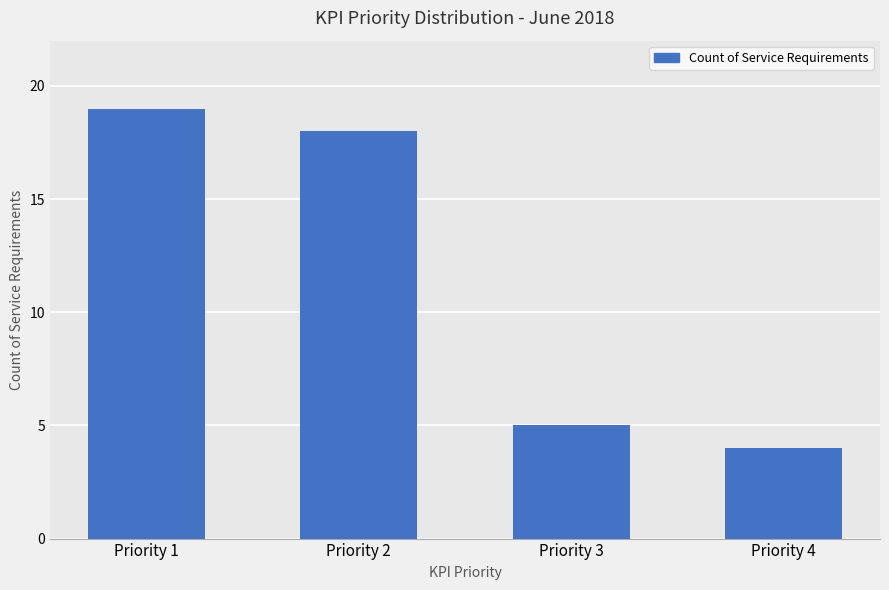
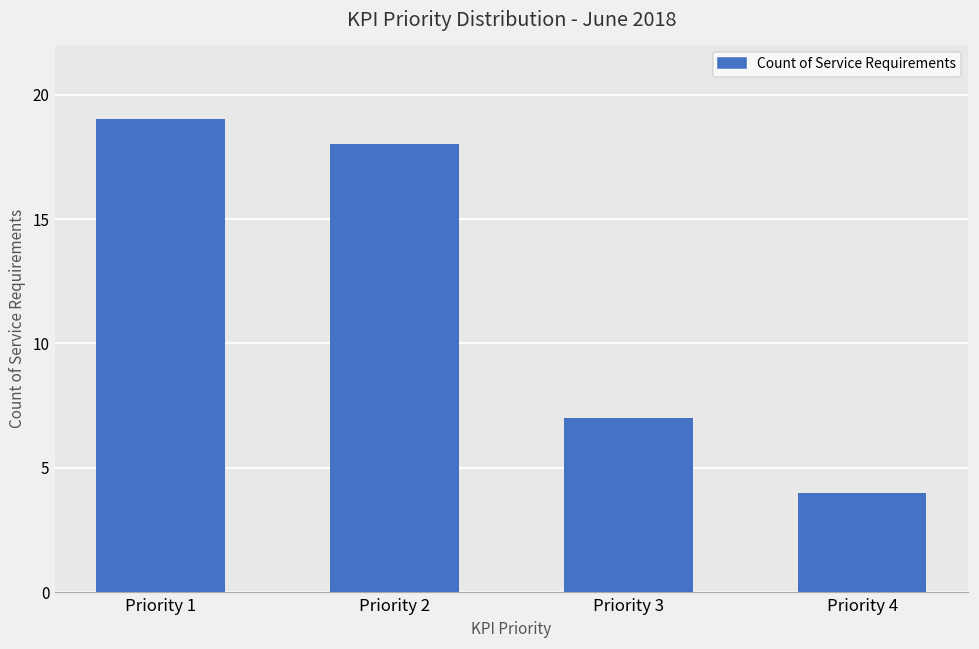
Priority 3: 5 -> 7
